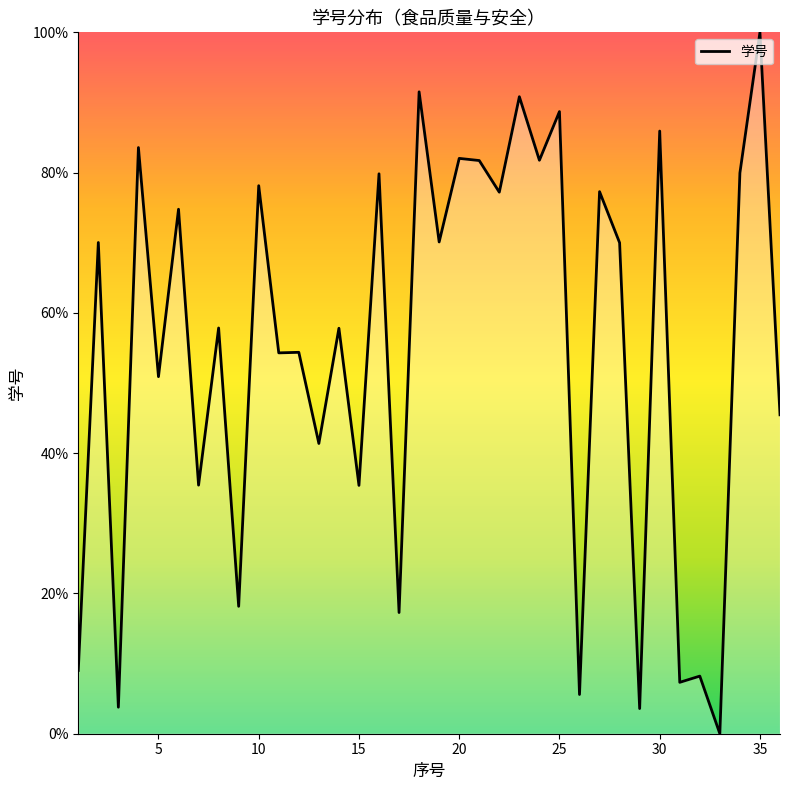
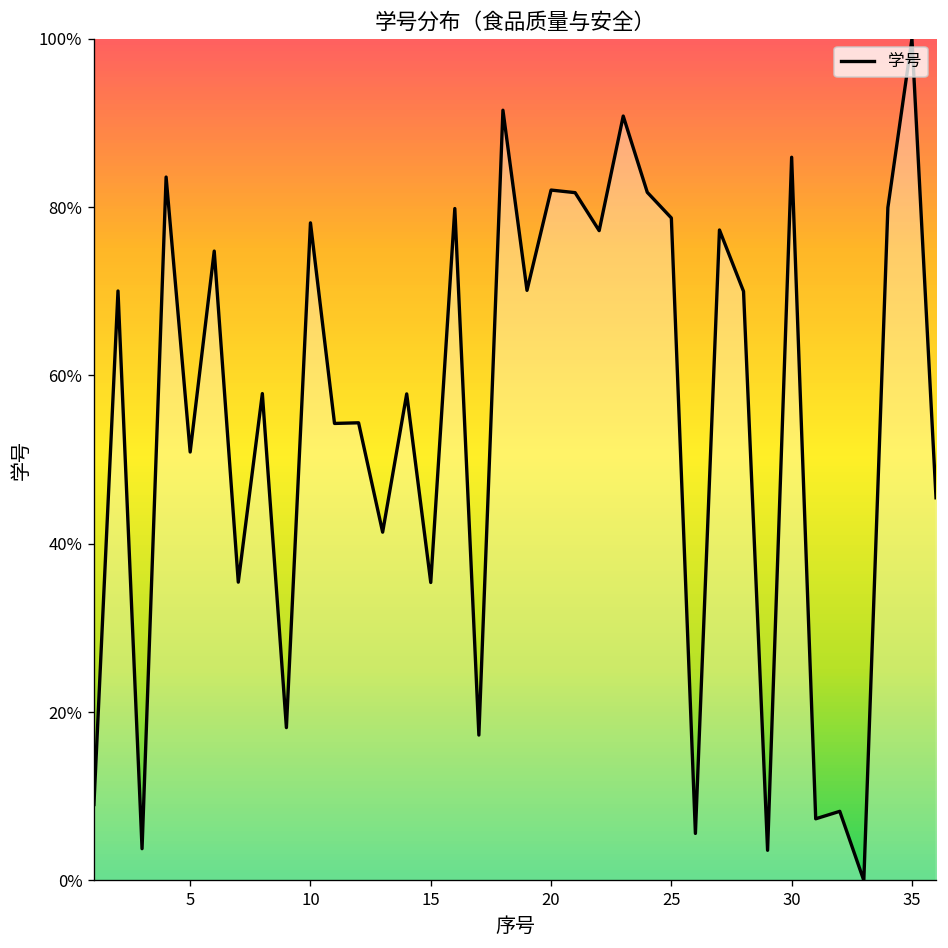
25: 89% -> 79%
